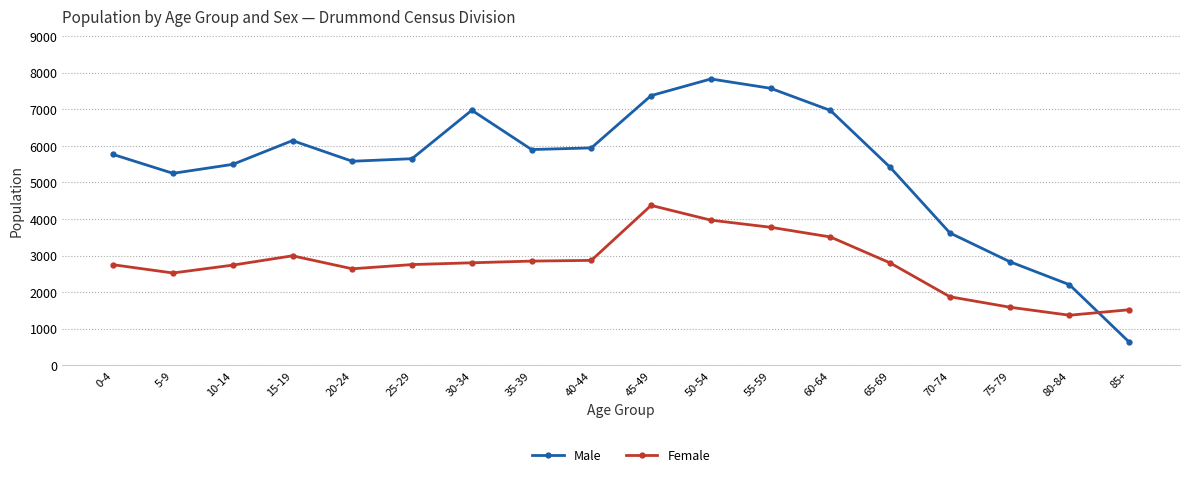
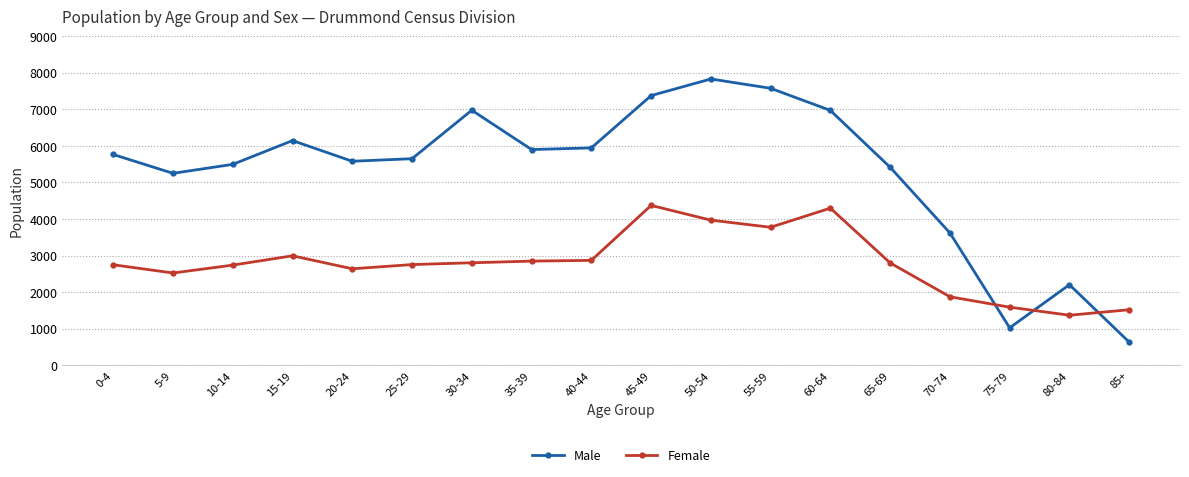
Female, 60-64: 3500 -> 4300
Male, 75-79: 2800 -> 1000
